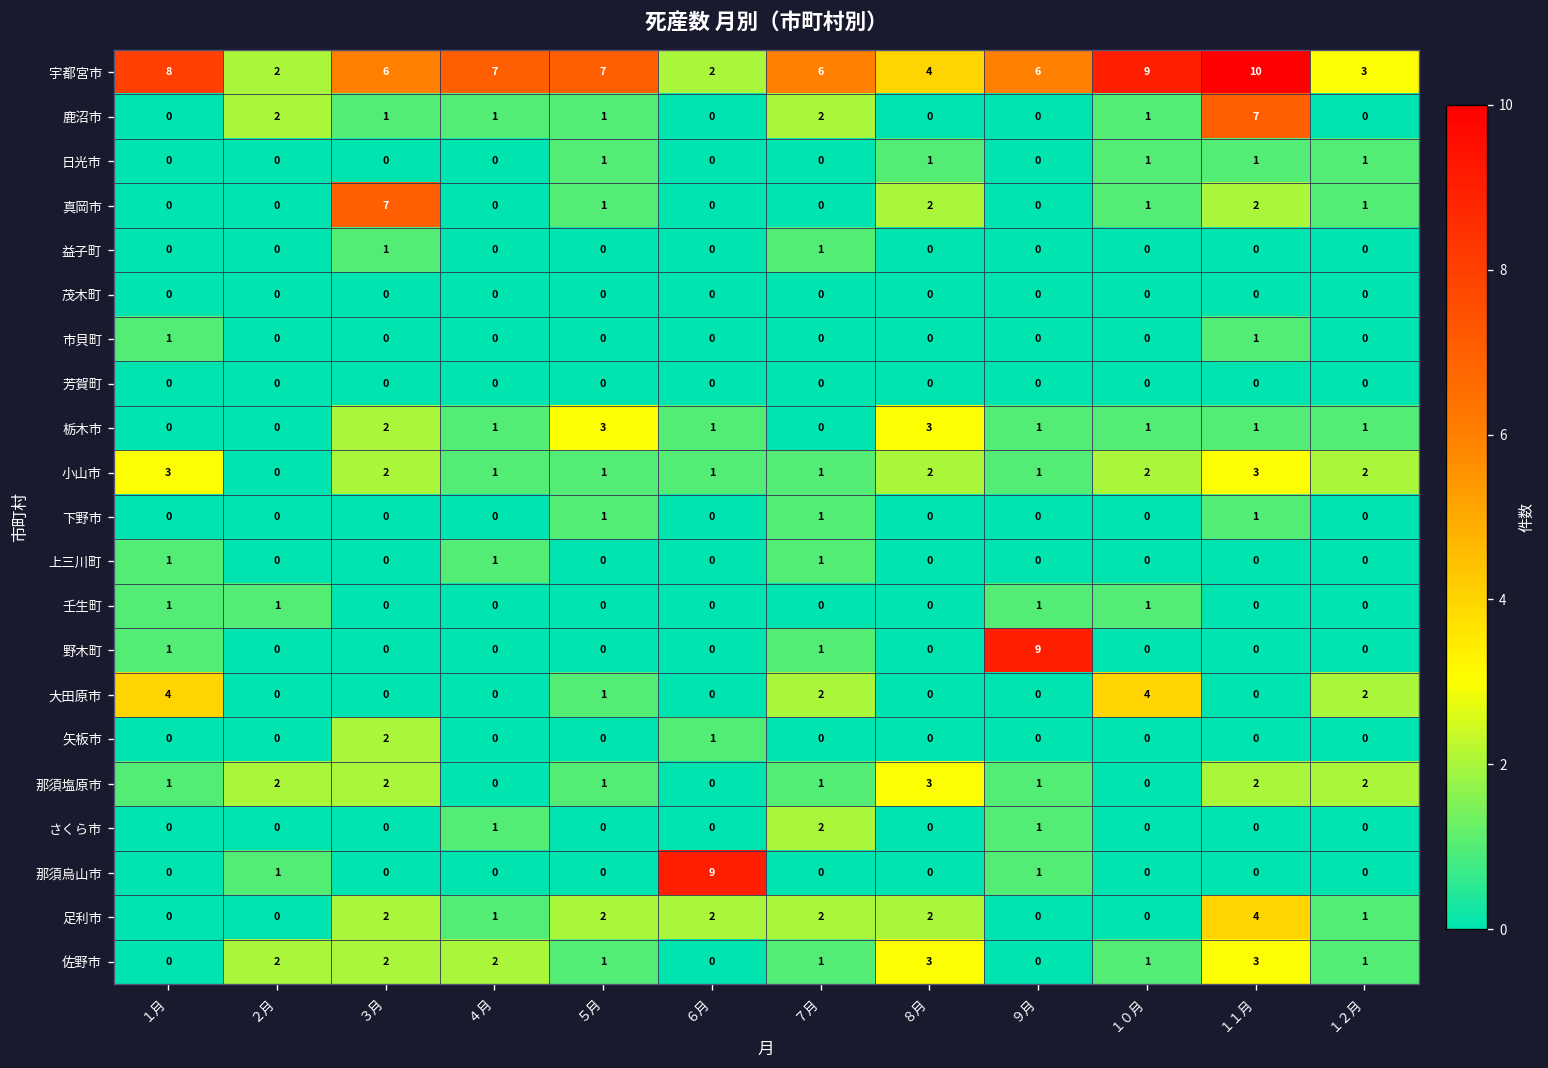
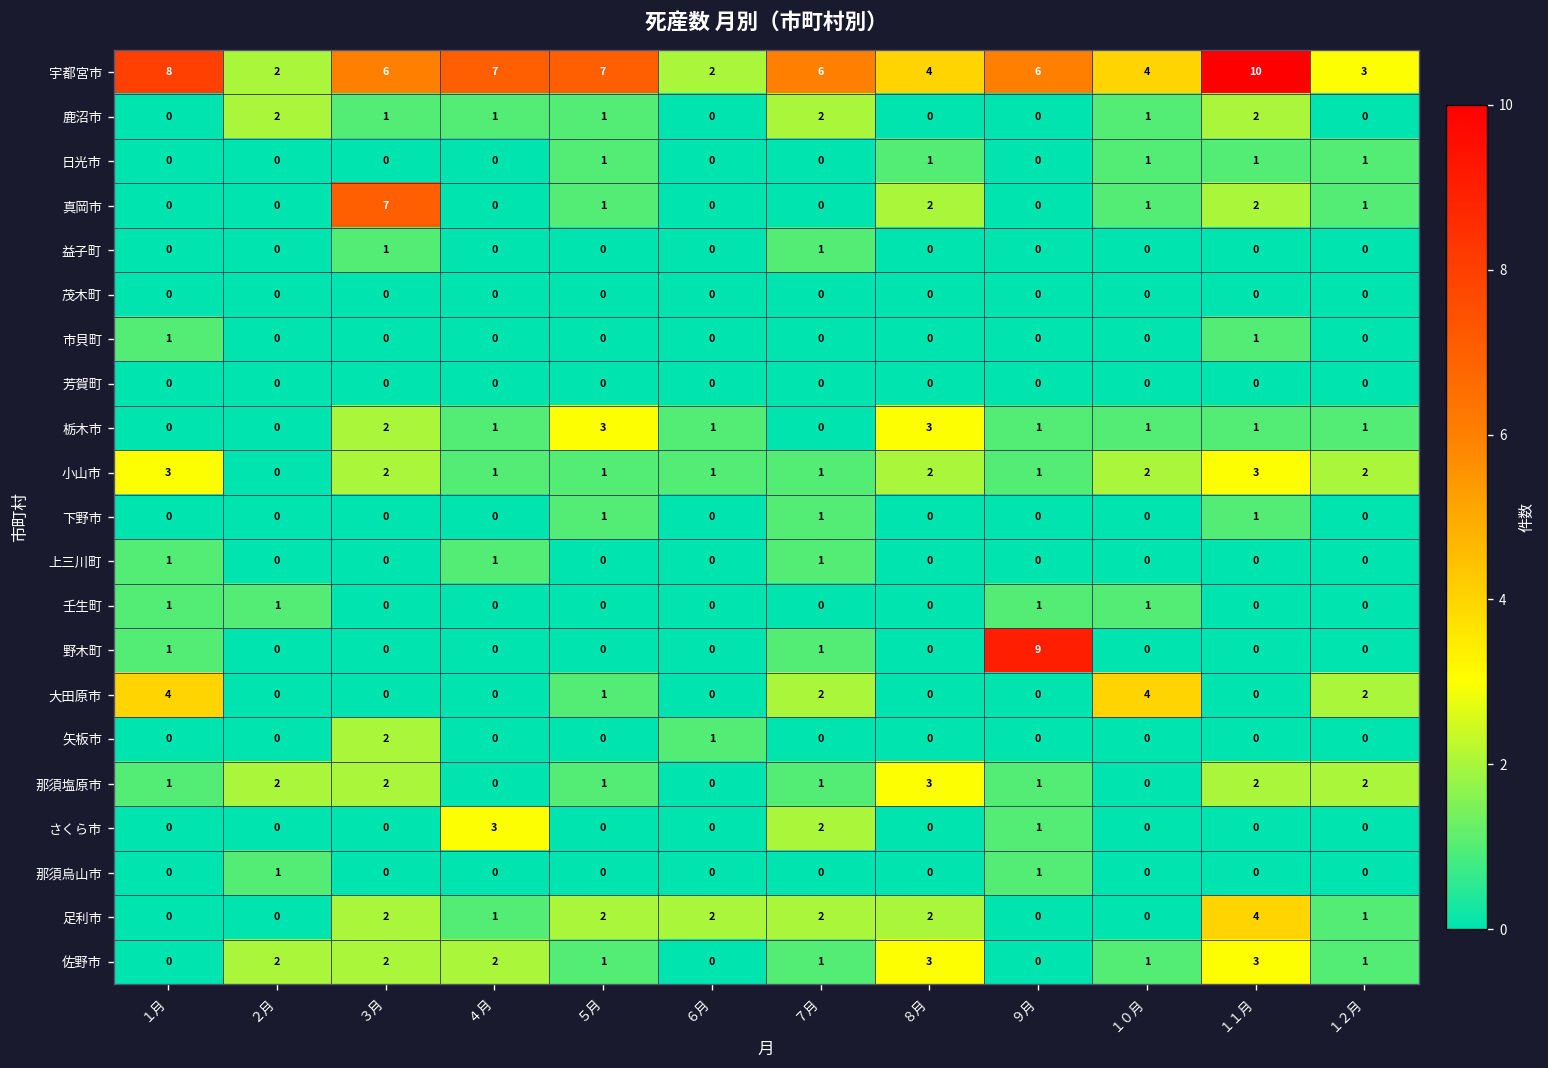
宇都宮市, １０月: 9 -> 4
鹿沼市, １１月: 7 -> 2
さくら市, ４月: 1 -> 3
那須烏山市, ６月: 9 -> 0
